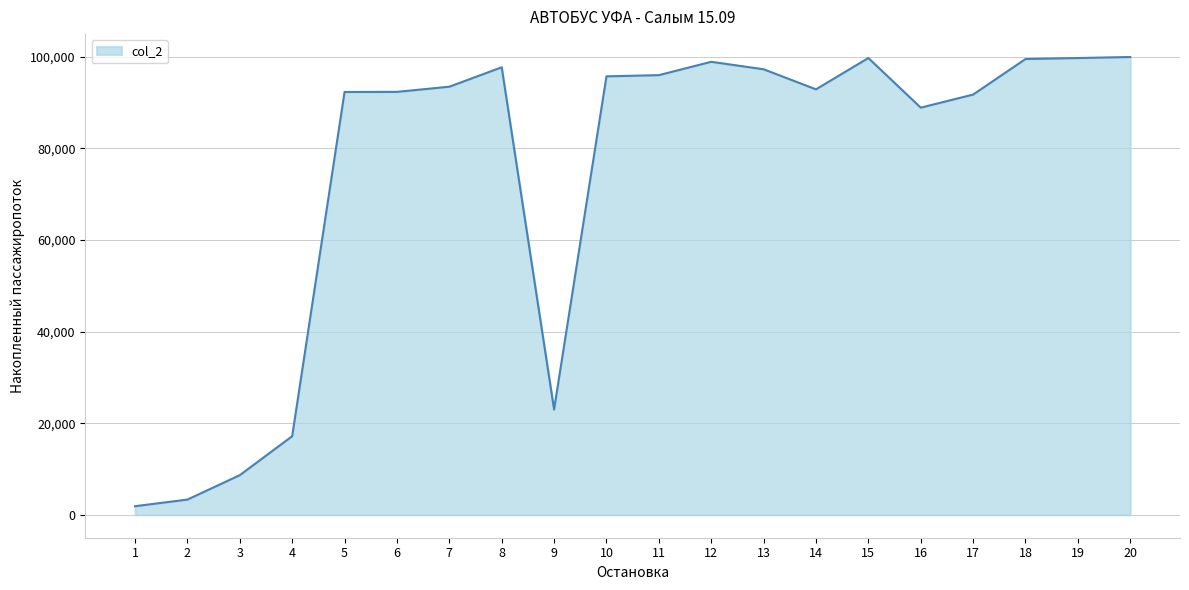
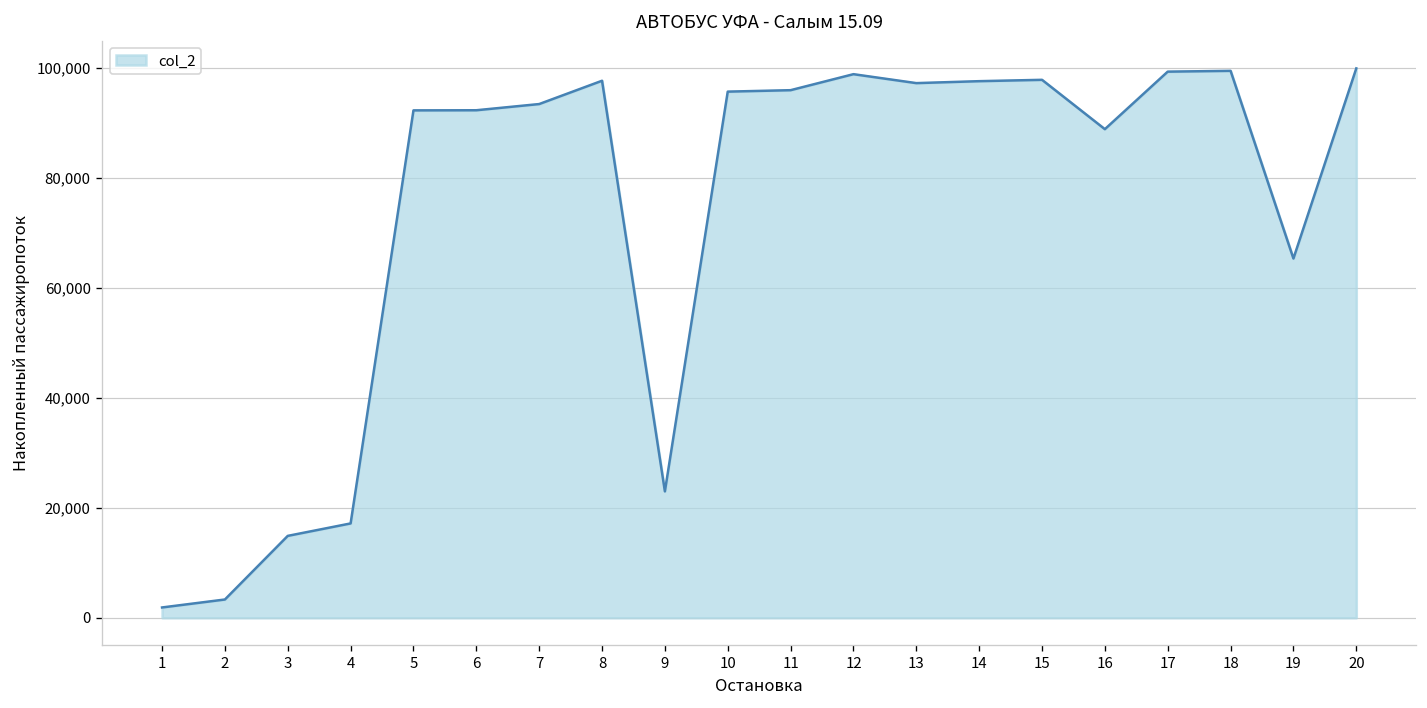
3: 9,000 -> 15,000
14: 93,000 -> 98,000
15: 100,000 -> 98,000
17: 92,000 -> 99,000
19: 100,000 -> 65,000
